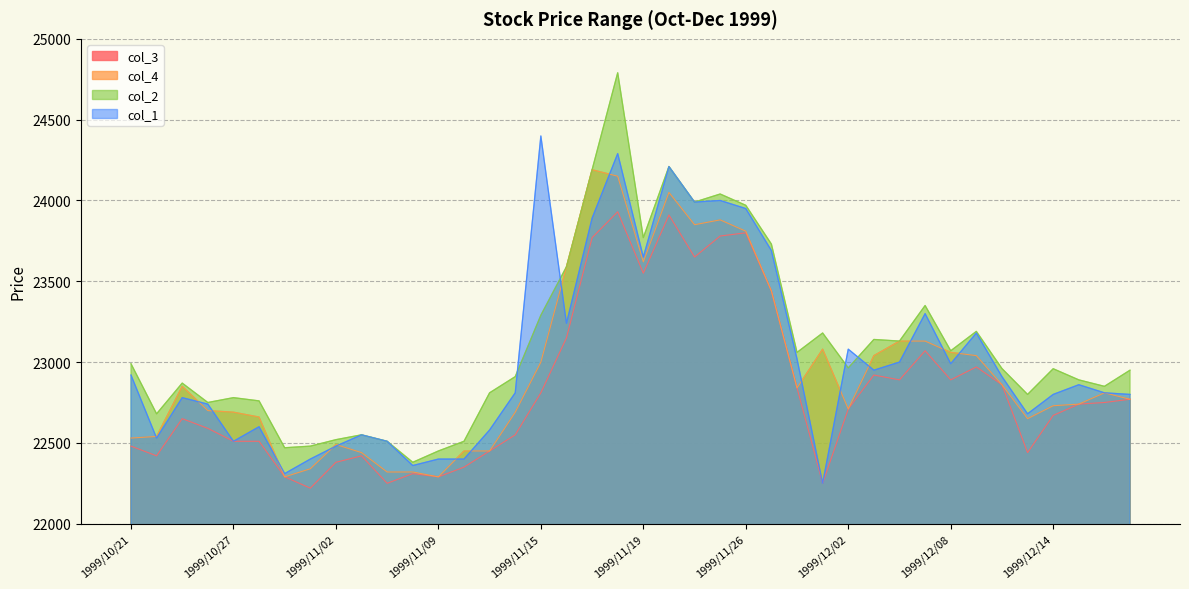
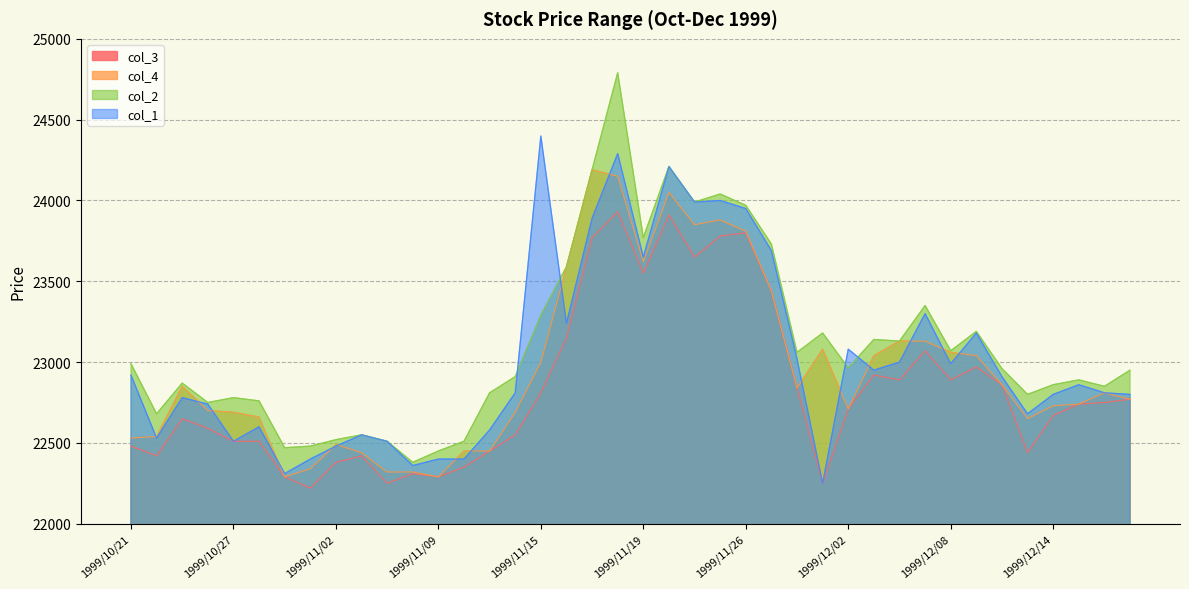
col_2, 1999/12/14: 22960 -> 22860
